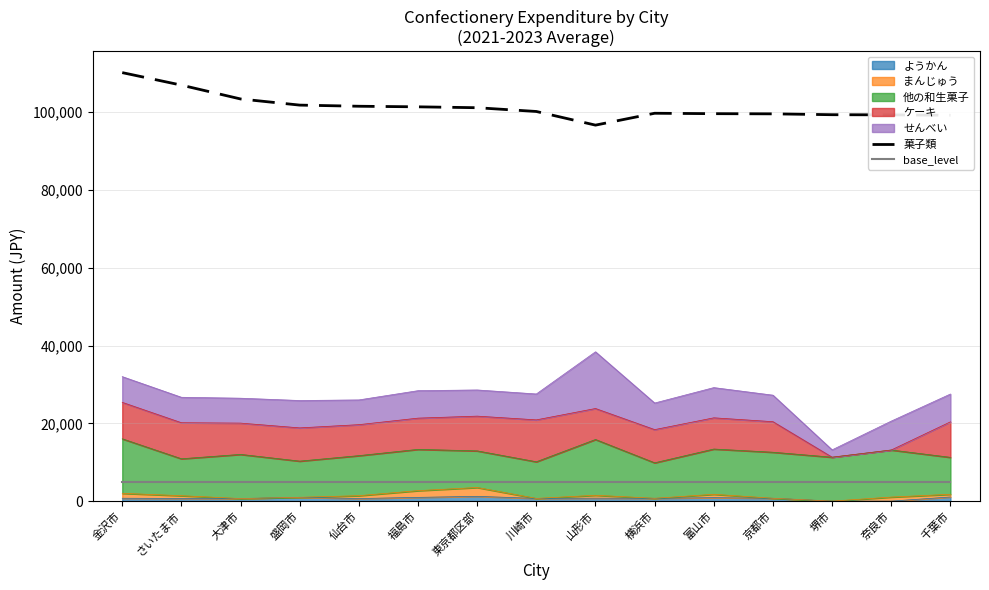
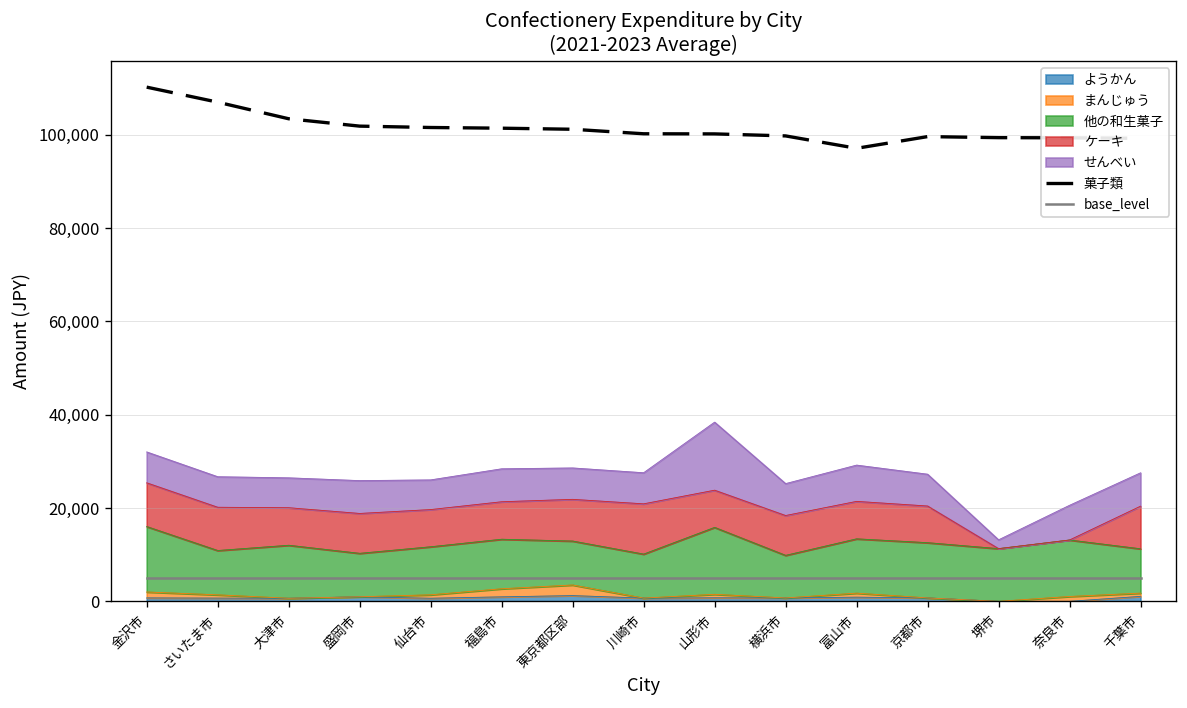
菓子類, 山形市: 97,000 -> 100,000
菓子類, 富山市: 100,000 -> 97,000
